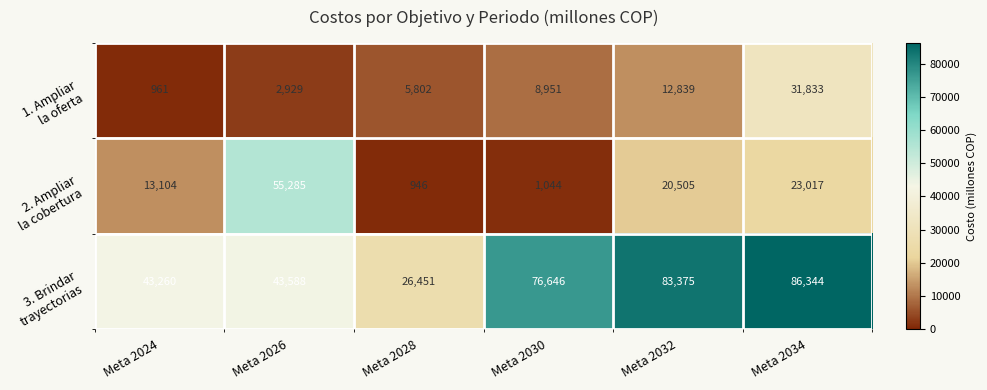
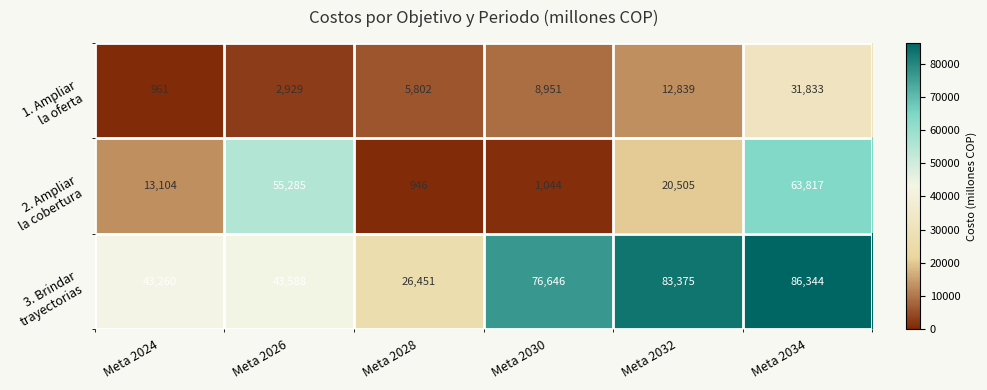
2. Ampliar la cobertura, Meta 2034: 23,017 -> 63,817
